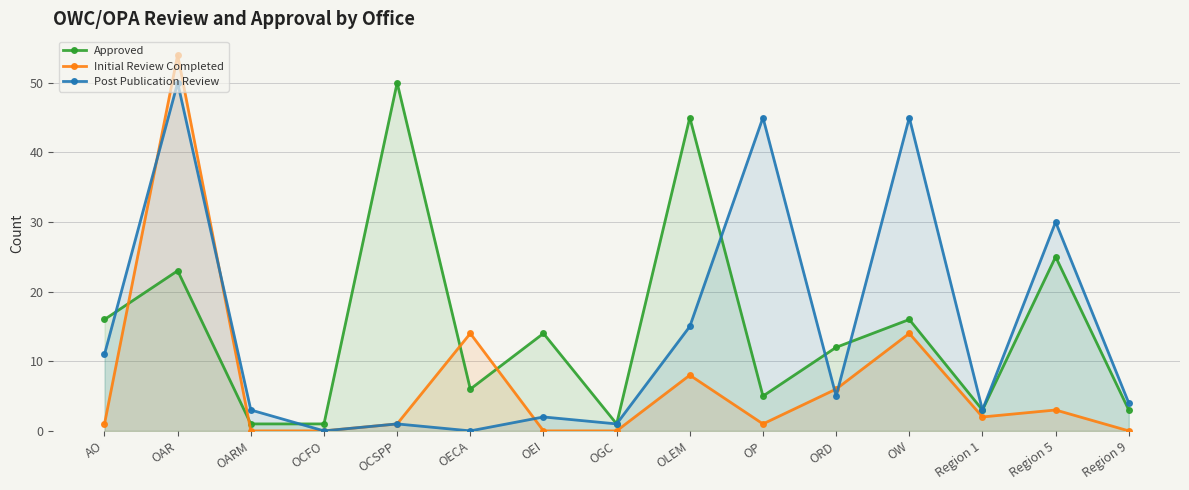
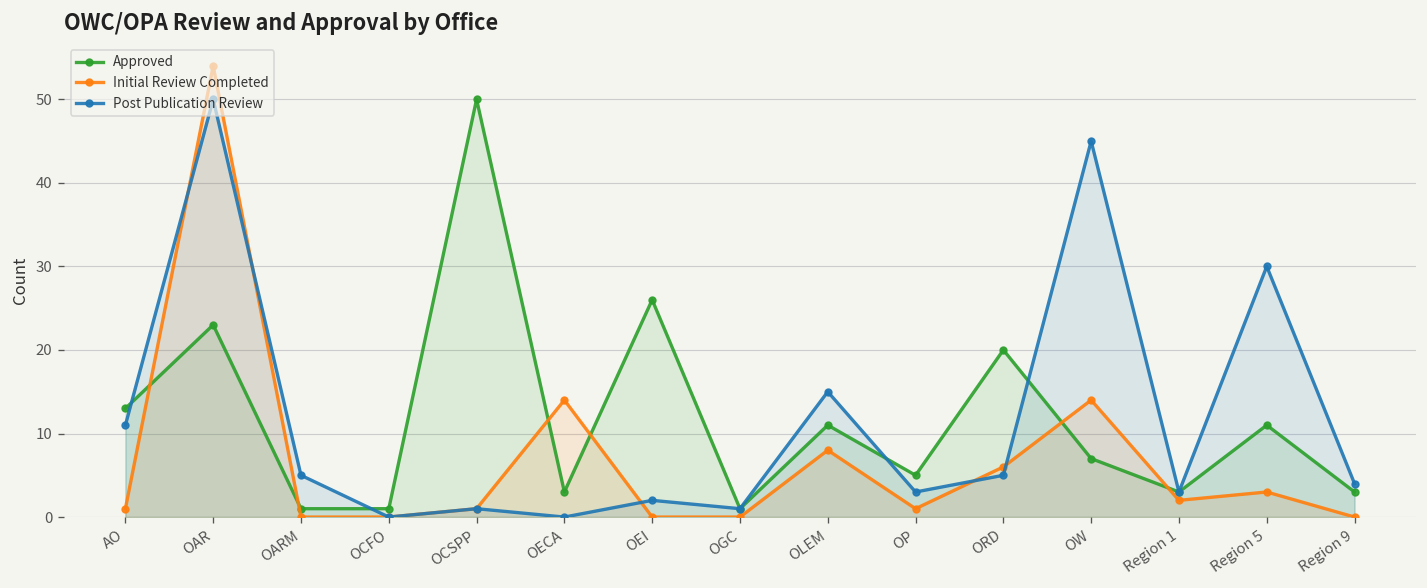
Approved, AO: 16 -> 13
Post Publication Review, OARM: 3 -> 5
Approved, OECA: 6 -> 3
Approved, OEI: 14 -> 26
Approved, OLEM: 45 -> 11
Post Publication Review, OP: 45 -> 3
Approved, ORD: 12 -> 20
Approved, OW: 16 -> 7
Approved, Region 5: 25 -> 11
